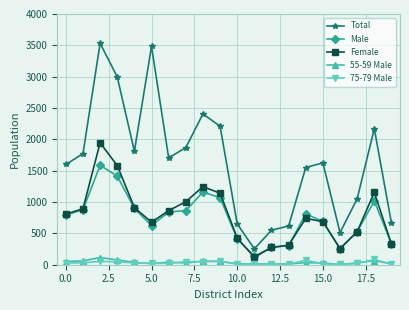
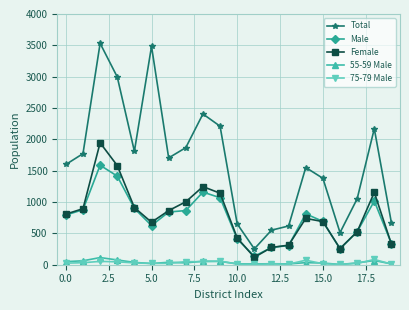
Total, 15.0: 1600 -> 1400
